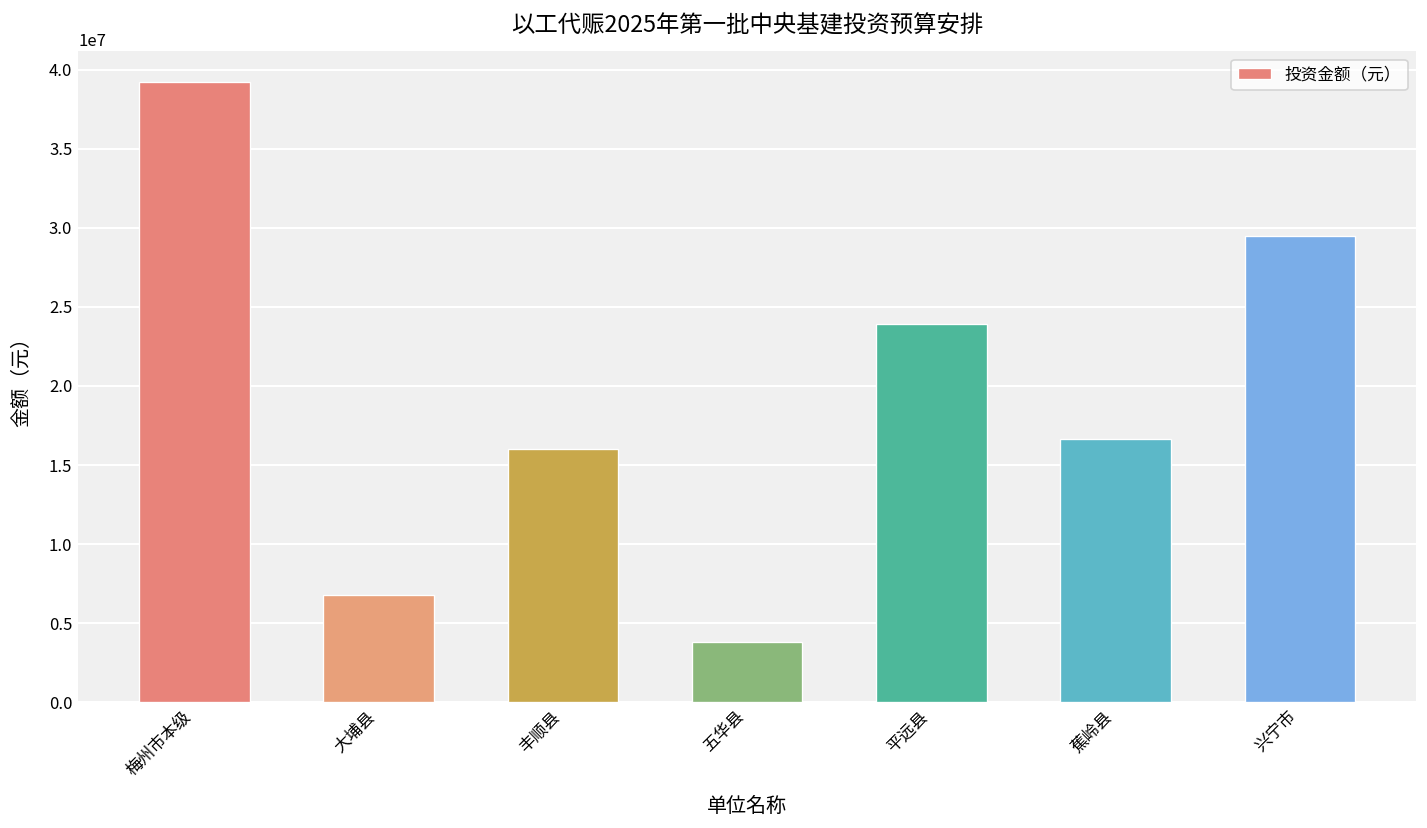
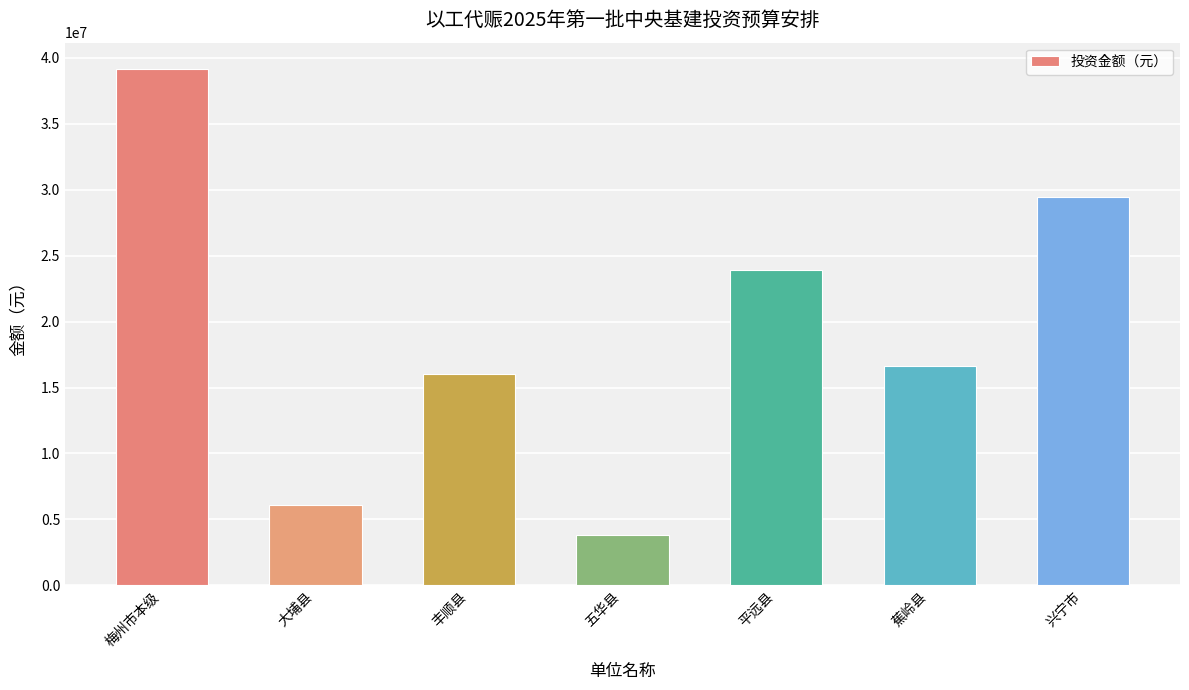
大埔县: 6800000 -> 6100000
